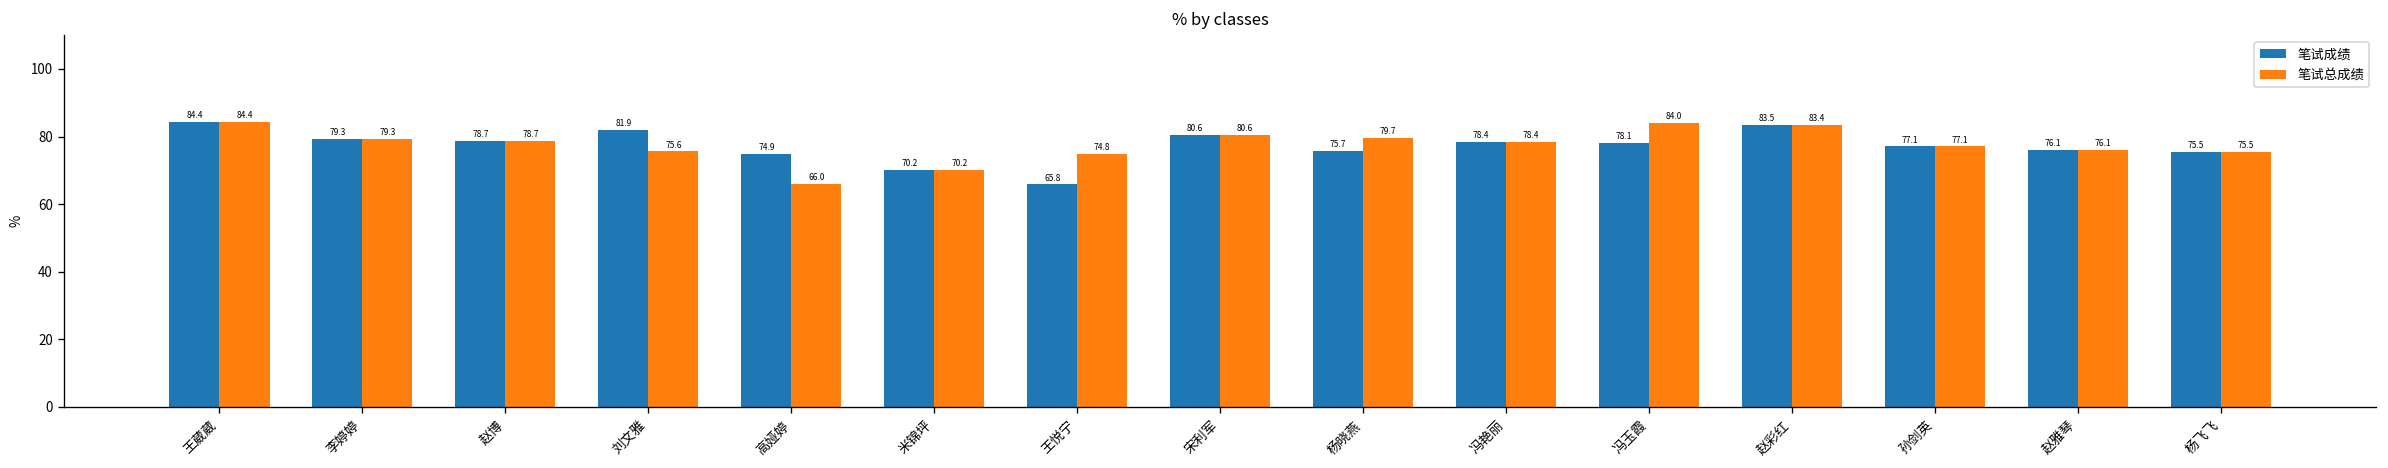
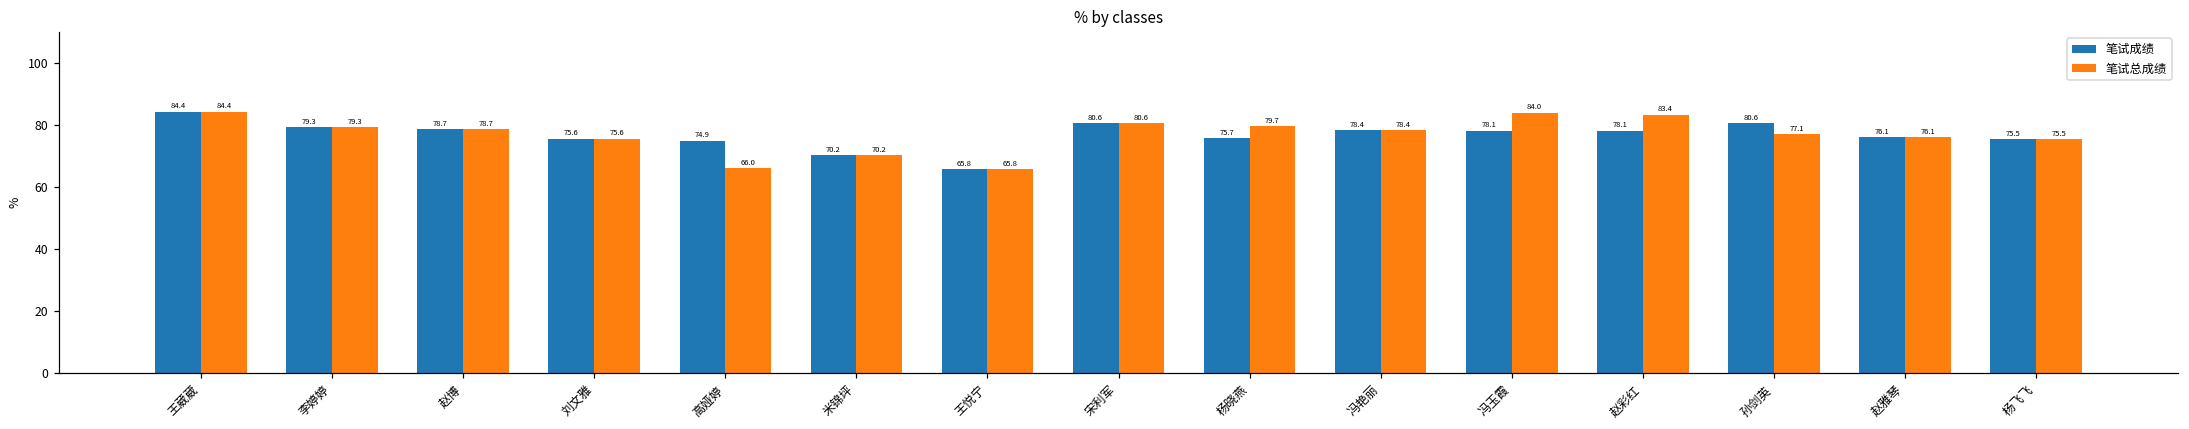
笔试成绩, 刘文雅: 81.9 -> 75.6
笔试总成绩, 王悦宁: 74.8 -> 65.8
笔试成绩, 赵彩红: 83.5 -> 78.1
笔试成绩, 孙剑英: 77.1 -> 80.6
